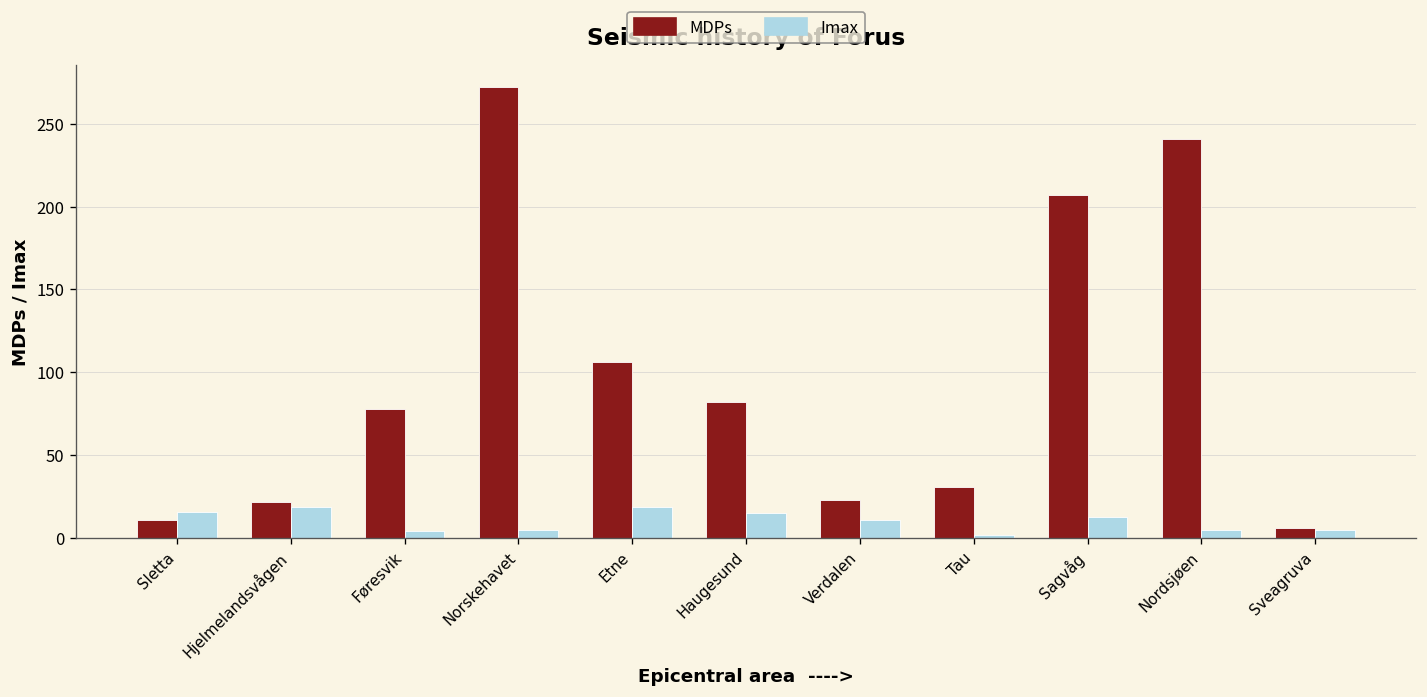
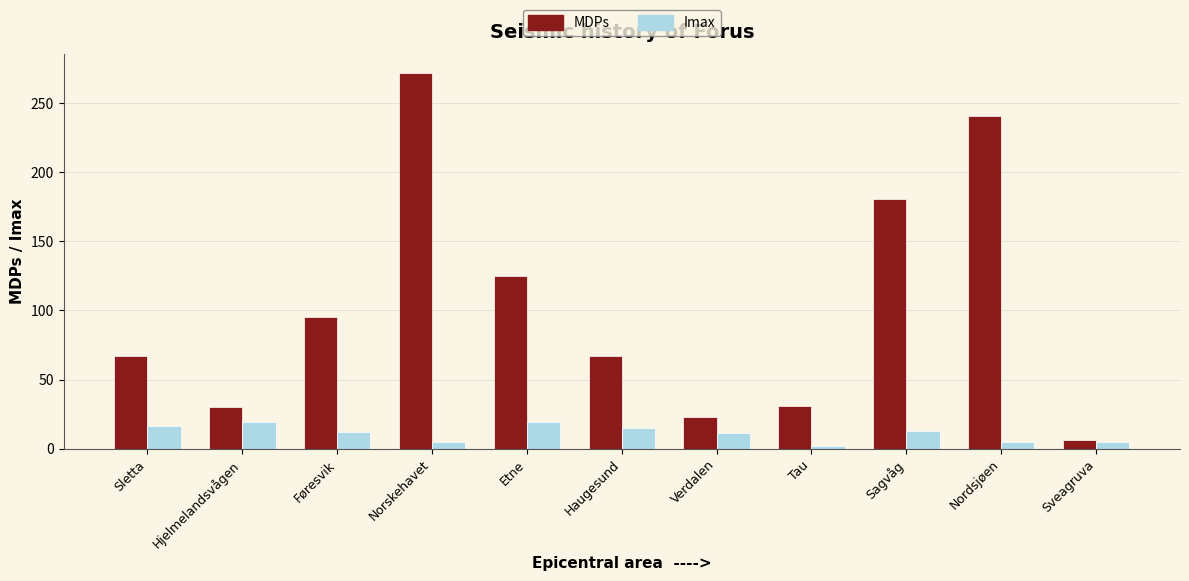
MDPs, Sletta: 11 -> 67
MDPs, Hjelmelandsvågen: 22 -> 30
MDPs, Føresvik: 78 -> 95
Imax, Føresvik: 4 -> 12
MDPs, Etne: 106 -> 125
MDPs, Haugesund: 82 -> 67
MDPs, Sagvåg: 207 -> 181
